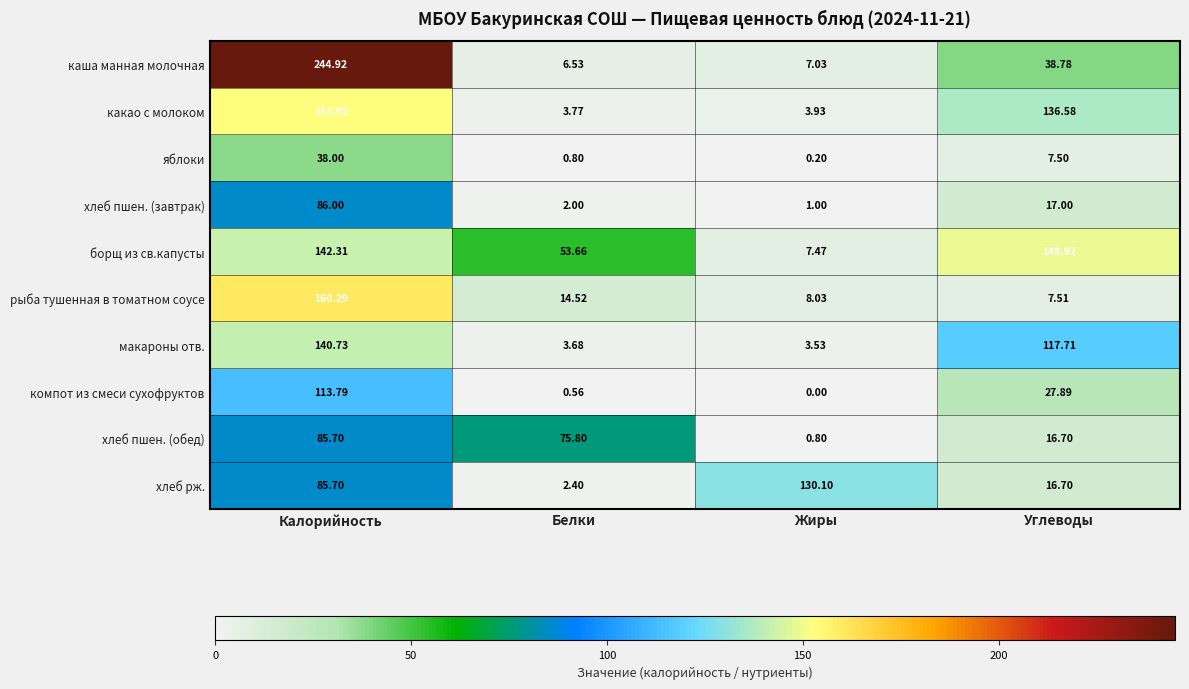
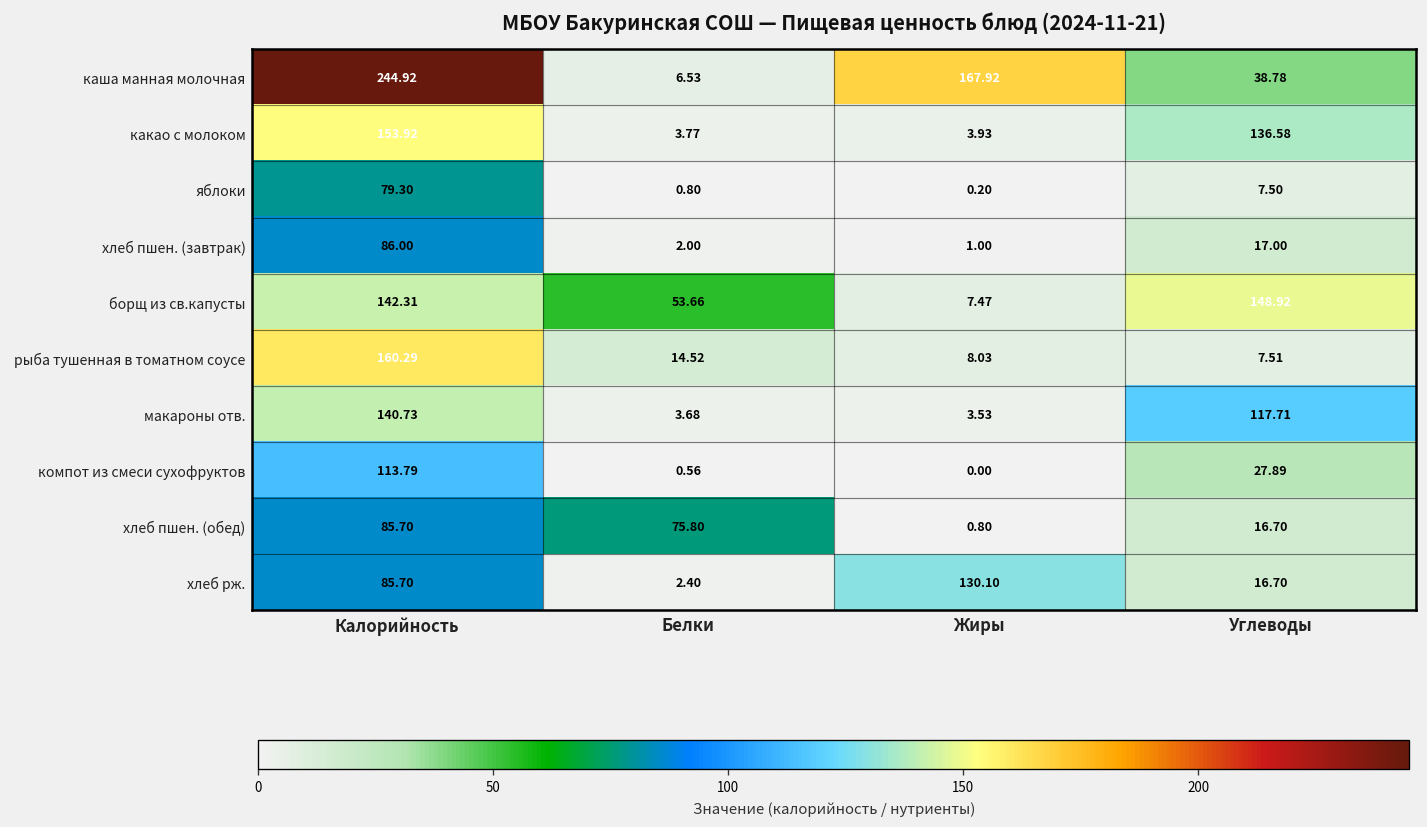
каша манная молочная, Жиры: 7.03 -> 167.92
яблоки, Калорийность: 38.00 -> 79.30
